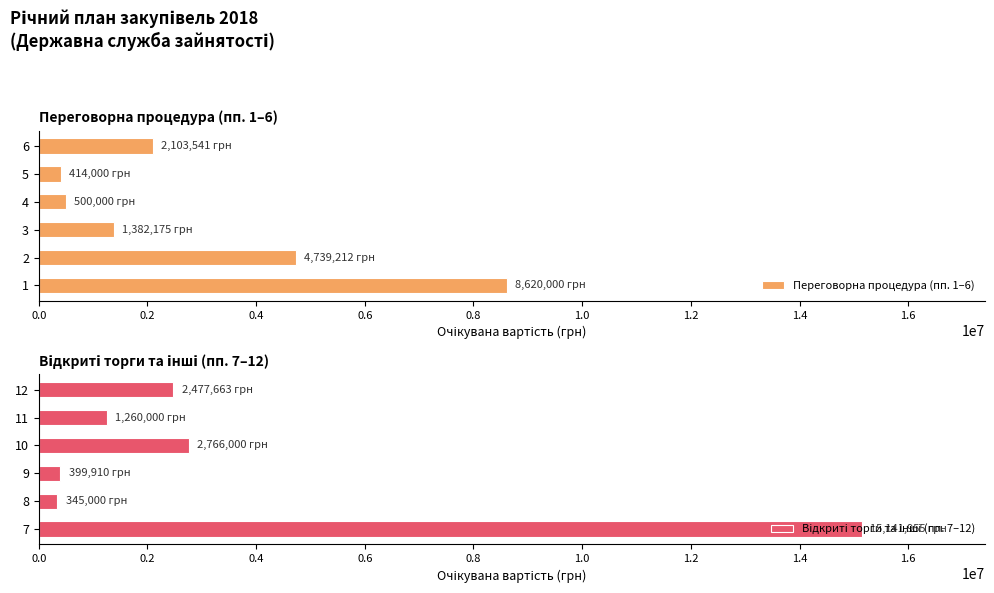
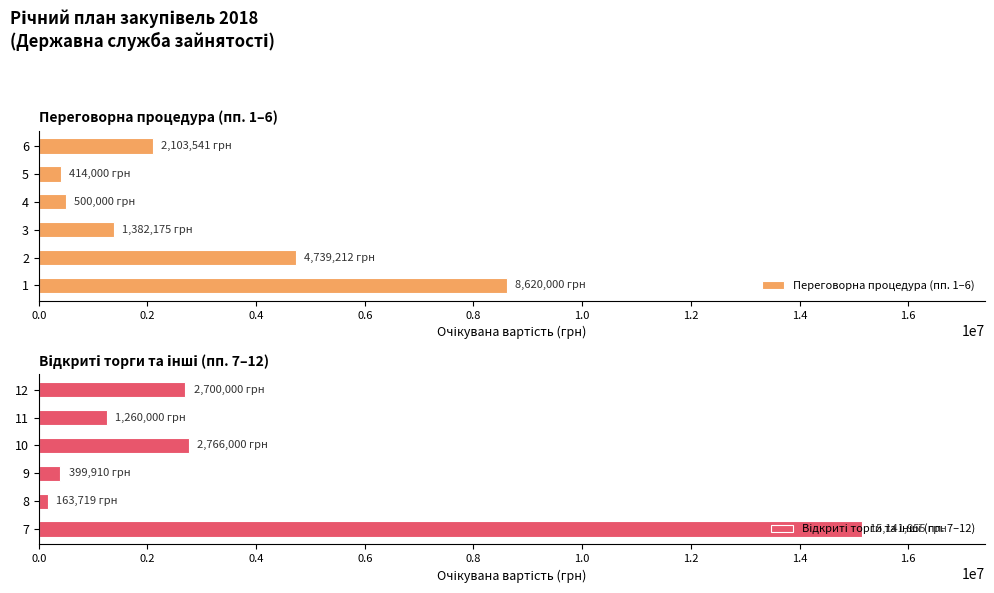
Відкриті торги та інші (пп. 7–12), 12: 2,477,663 -> 2,700,000
Відкриті торги та інші (пп. 7–12), 8: 345,000 -> 163,719
